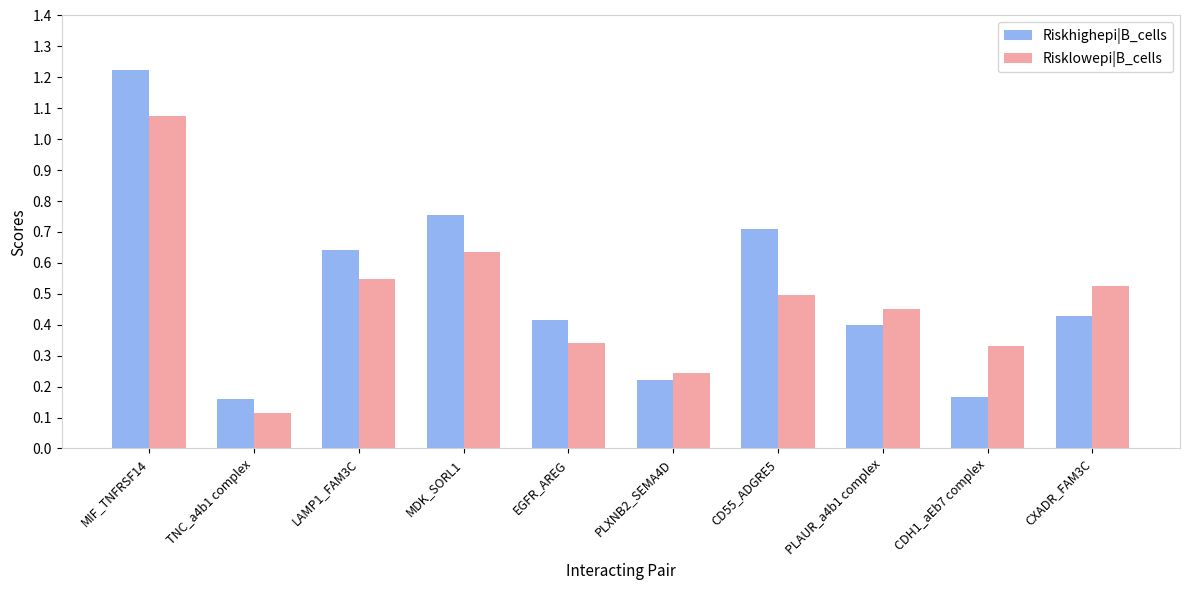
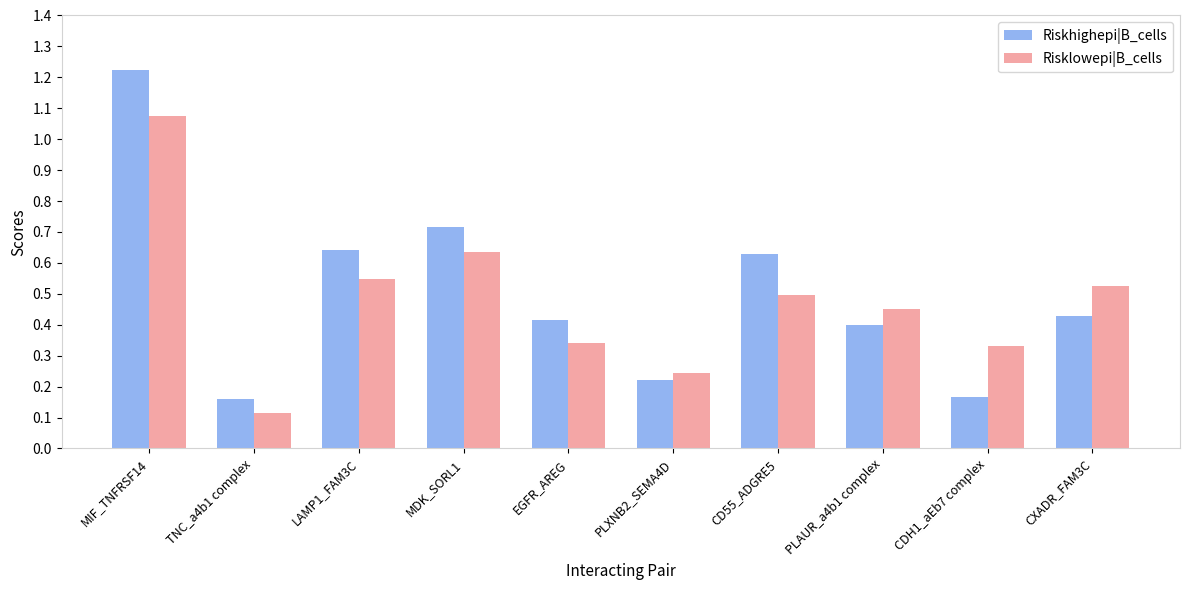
Riskhighepi|B_cells, MDK_SORL1: 0.76 -> 0.72
Riskhighepi|B_cells, CD55_ADGRE5: 0.71 -> 0.63
